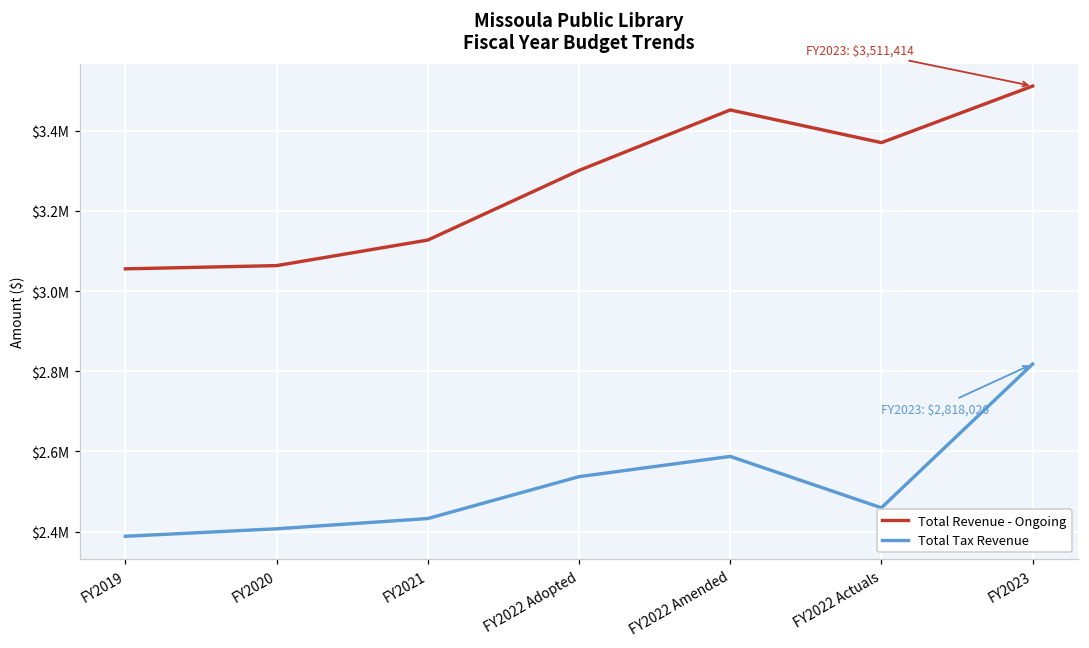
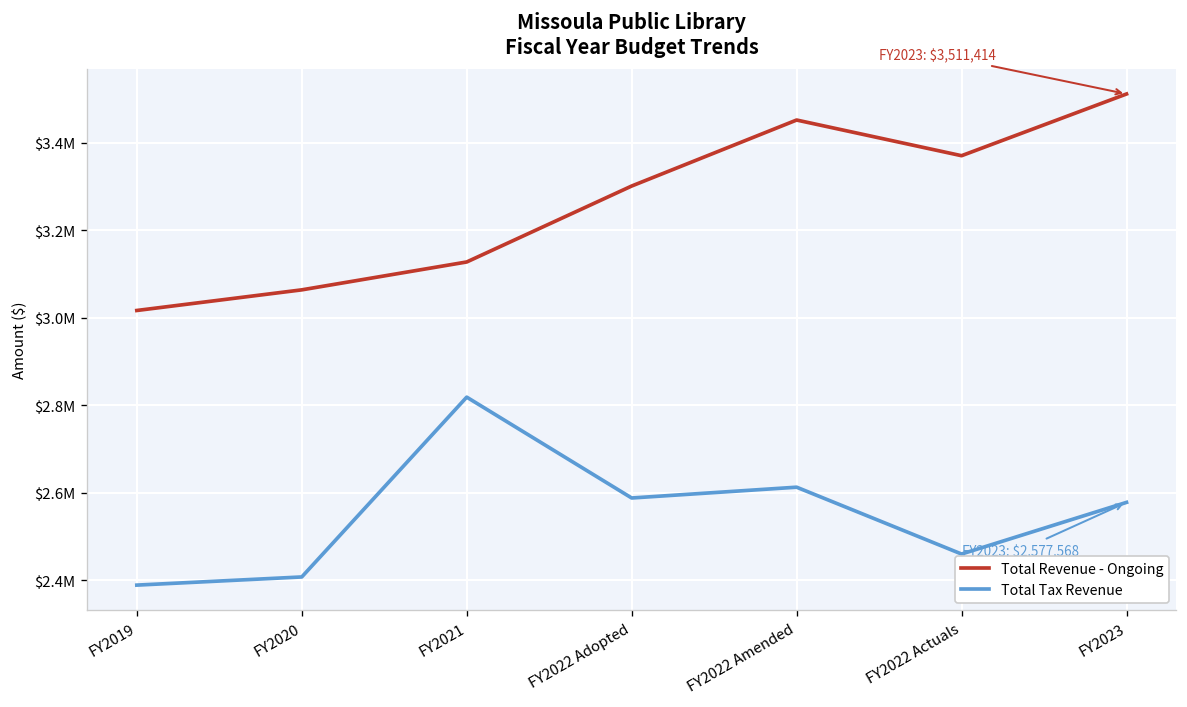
Total Revenue - Ongoing, FY2019: $3060000 -> $3020000
Total Tax Revenue, FY2021: $2430000 -> $2820000
Total Tax Revenue, FY2022 Adopted: $2540000 -> $2590000
Total Tax Revenue, FY2022 Amended: $2590000 -> $2610000
Total Tax Revenue, FY2023: $2,818,026 -> $2,577,568
